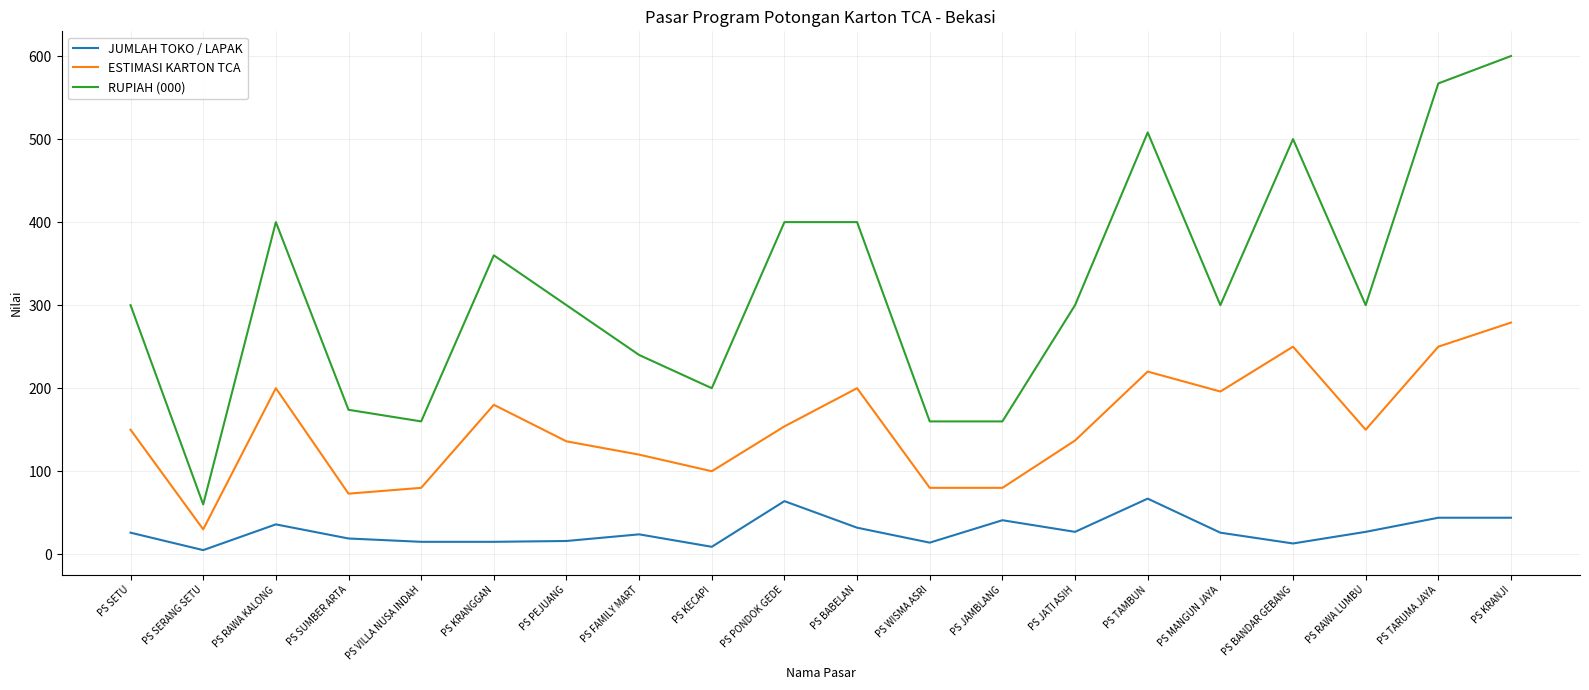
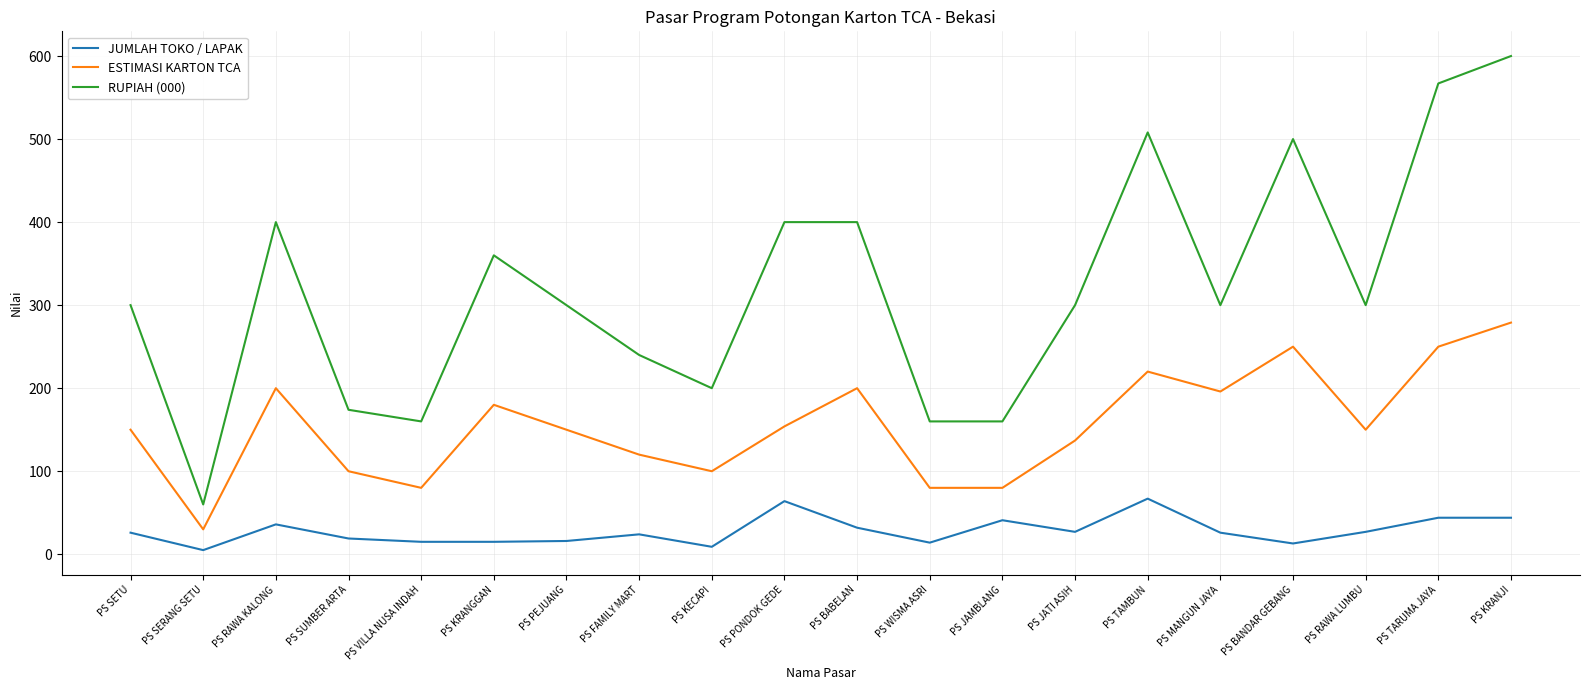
ESTIMASI KARTON TCA, PS SUMBER ARTA: 70 -> 100
ESTIMASI KARTON TCA, PS PEJUANG: 140 -> 150
